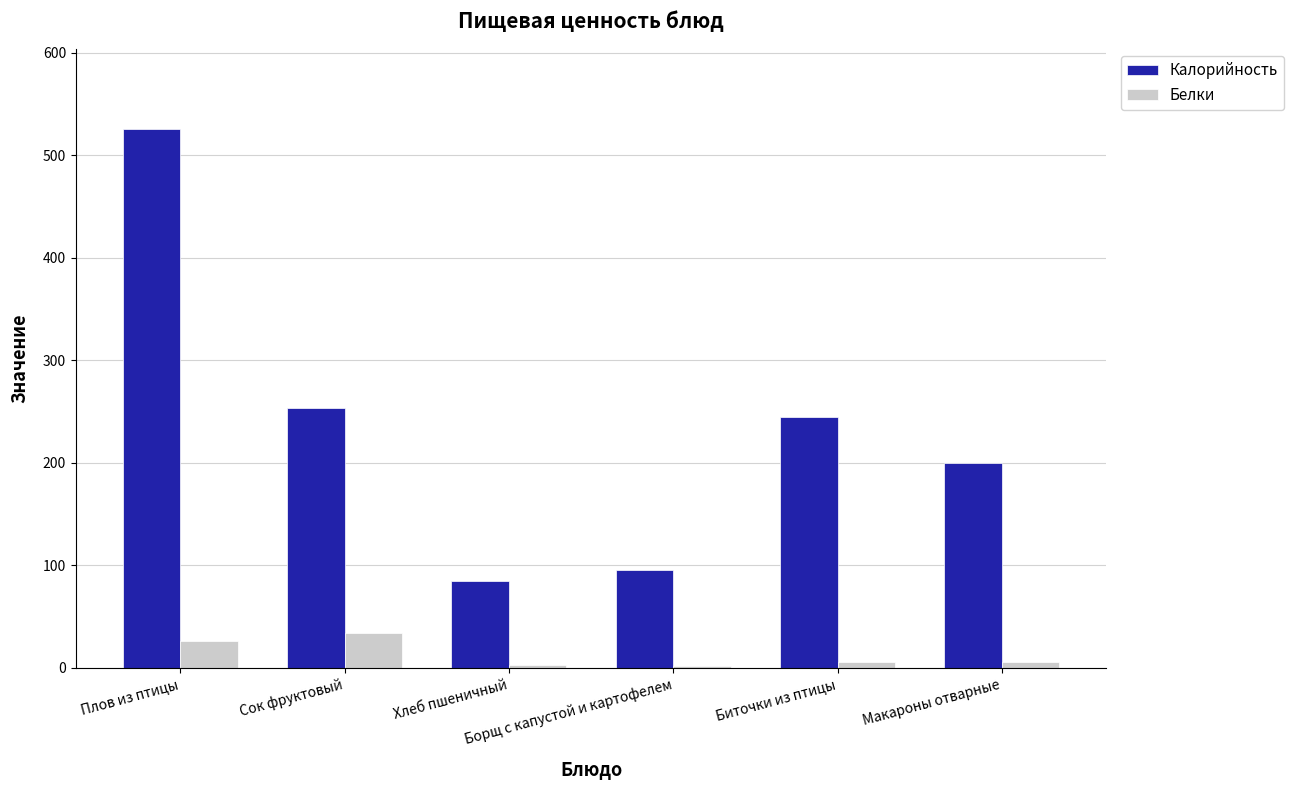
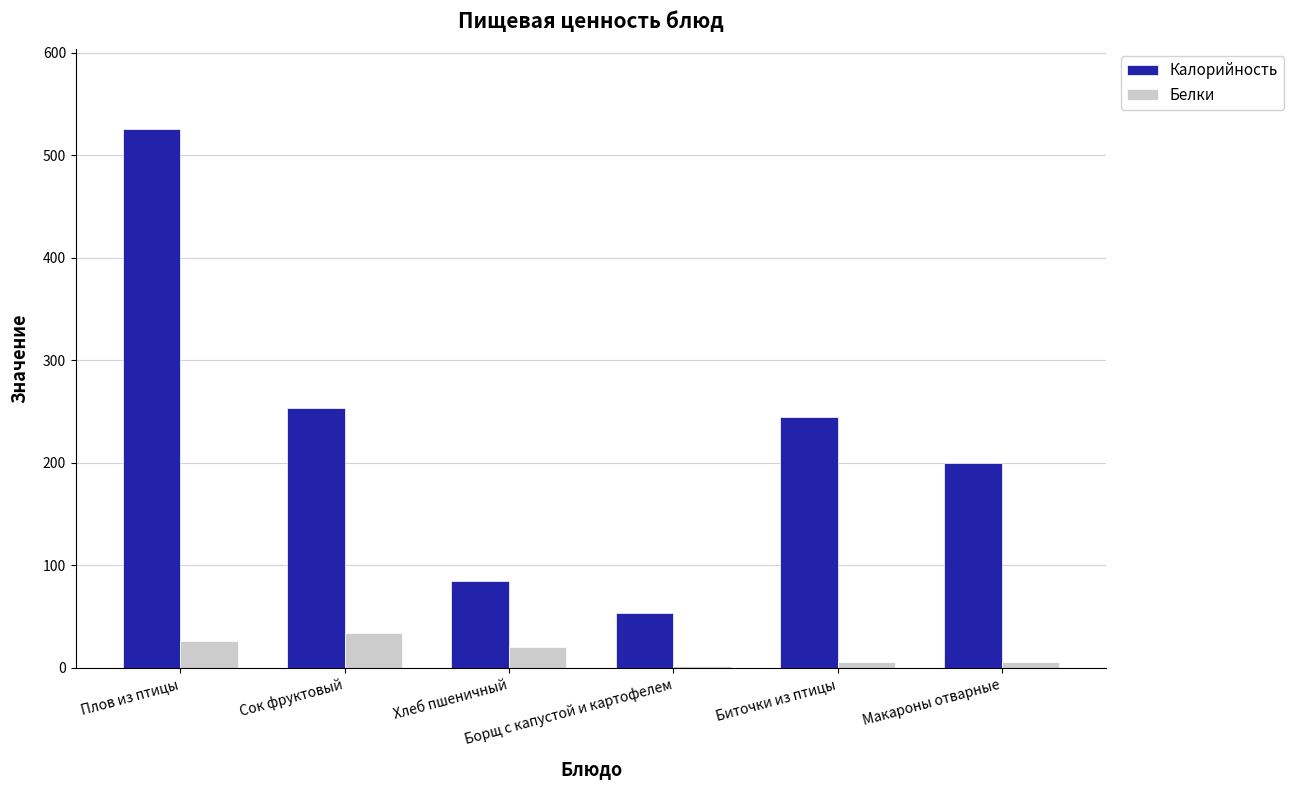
Белки, Хлеб пшеничный: 2 -> 21
Калорийность, Борщ с капустой и картофелем: 96 -> 54
